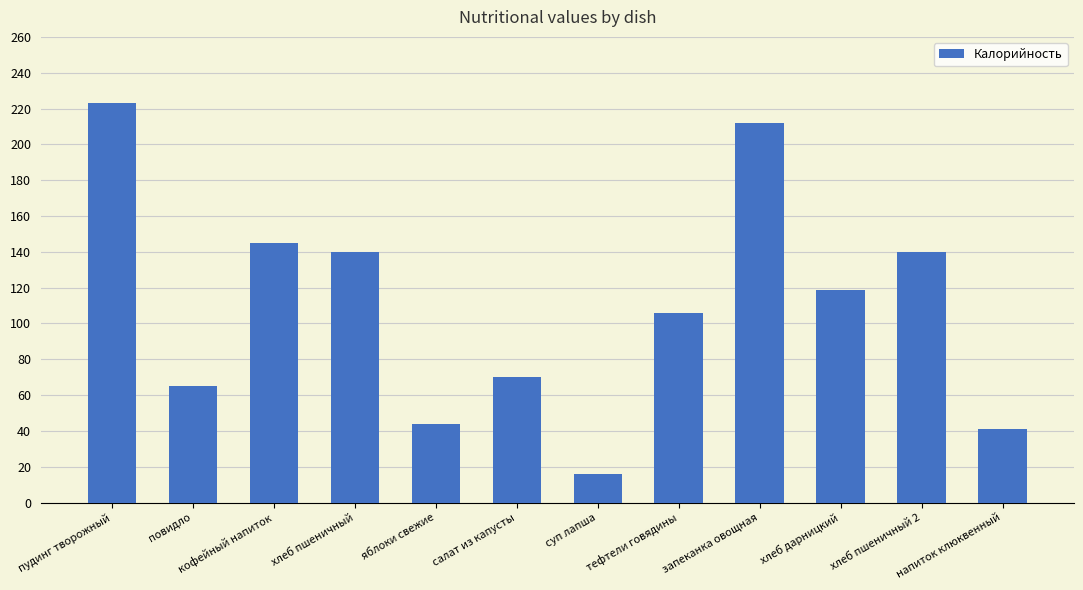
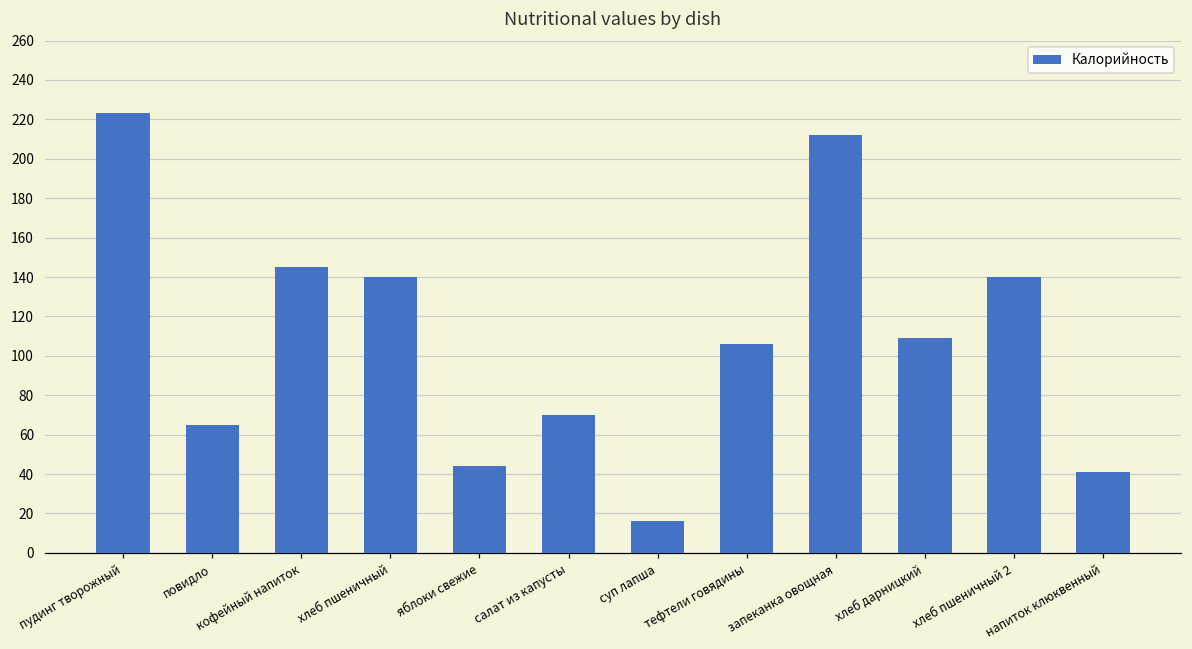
хлеб дарницкий: 119 -> 109
